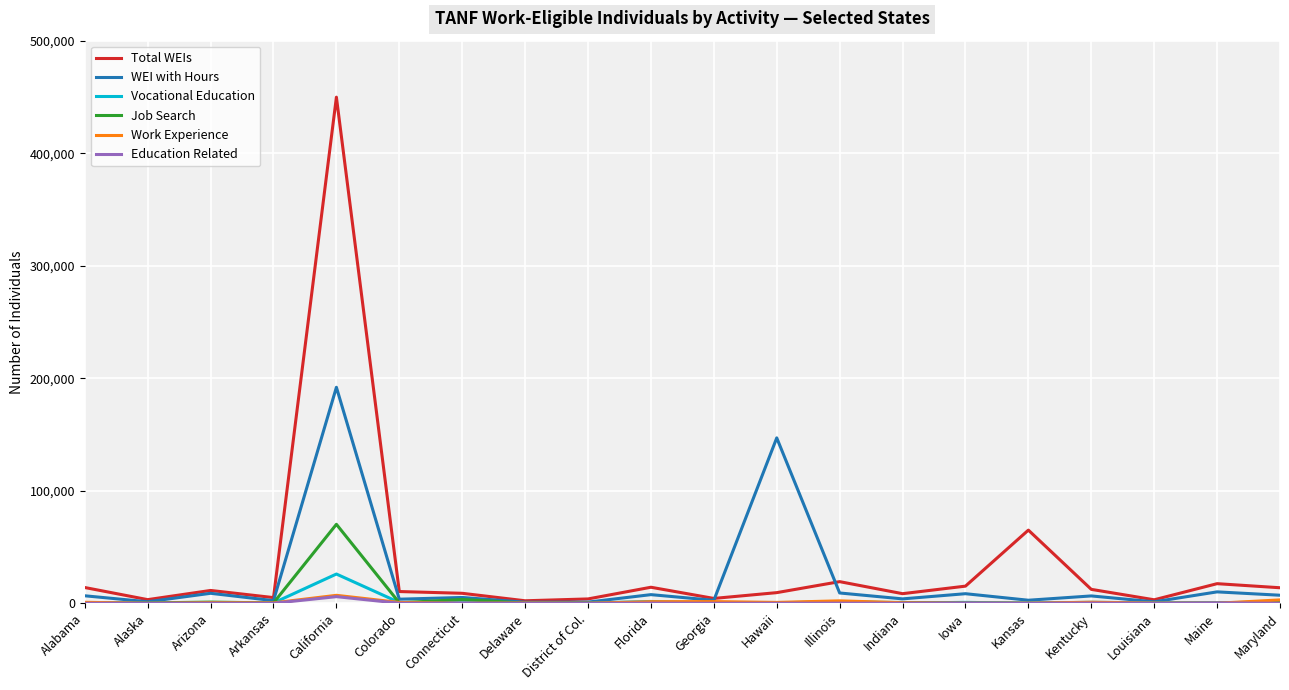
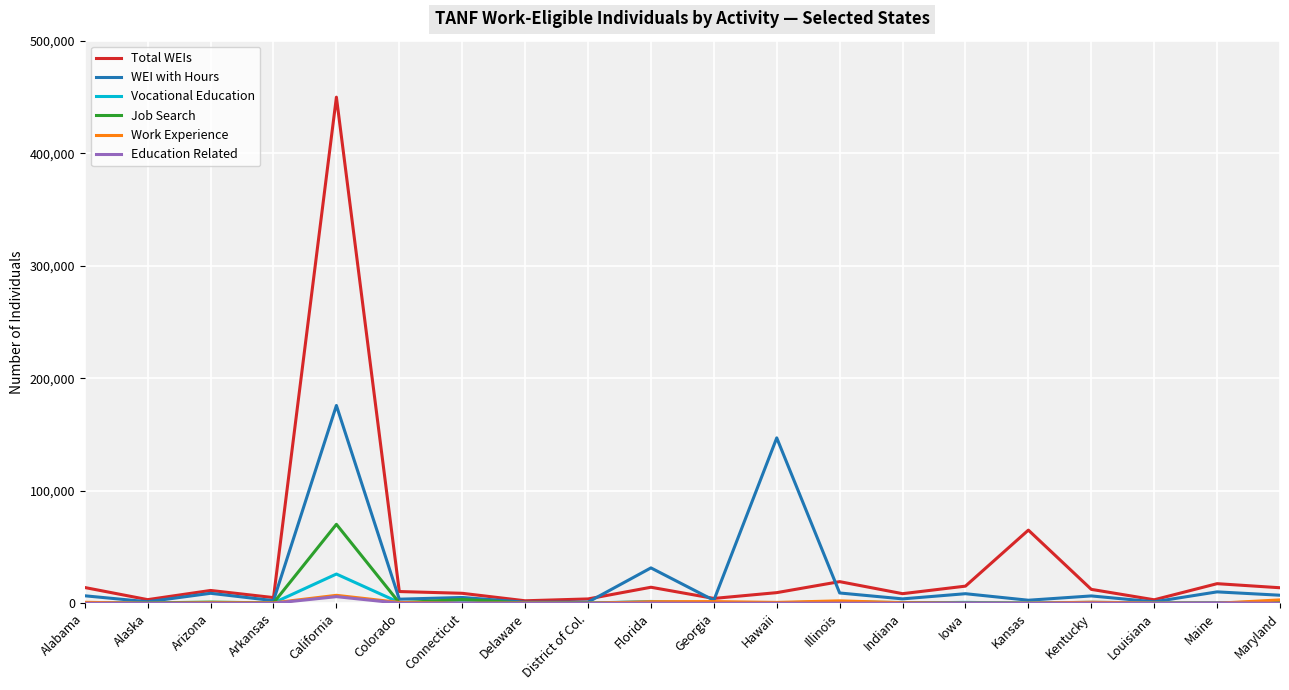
WEI with Hours, California: 192,000 -> 176,000
WEI with Hours, Florida: 8,000 -> 31,000
